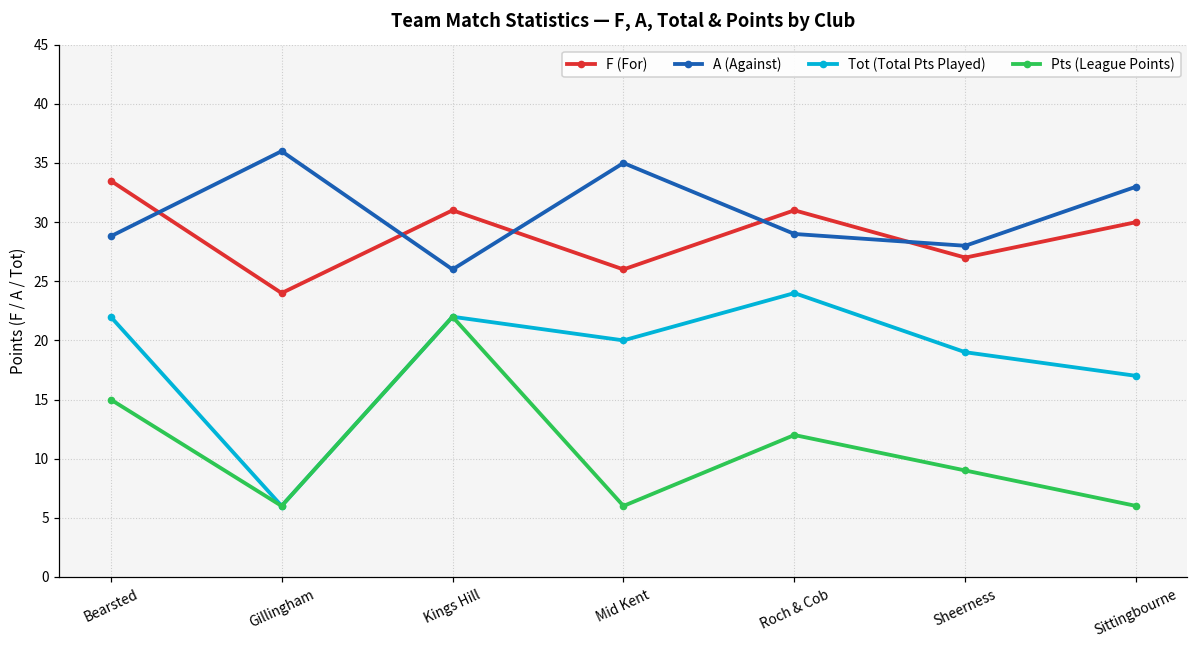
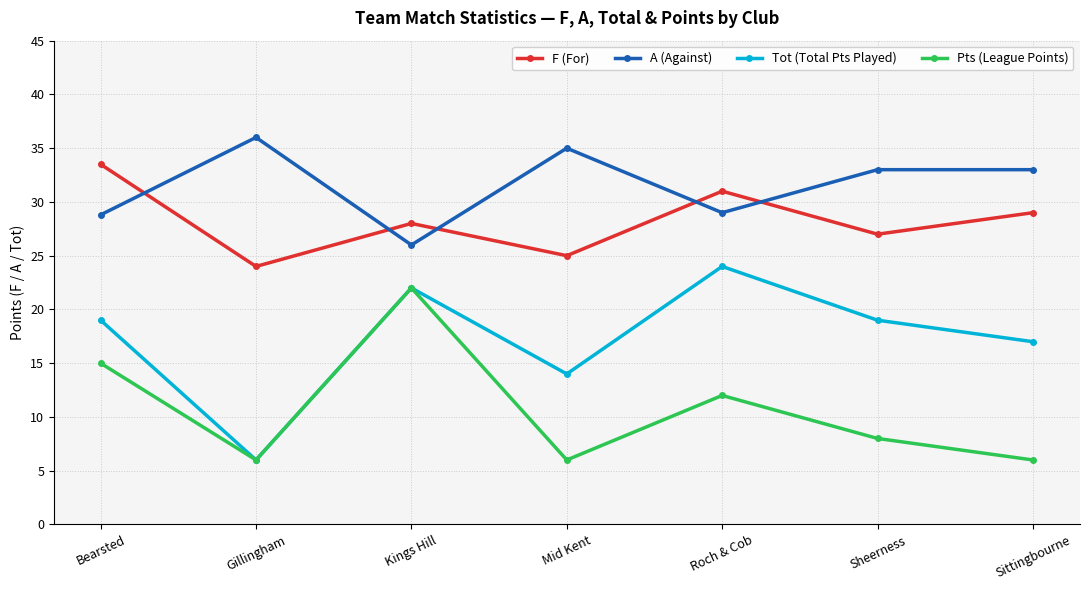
Tot (Total Pts Played), Bearsted: 22 -> 19
F (For), Kings Hill: 31 -> 28
F (For), Mid Kent: 26 -> 25
Tot (Total Pts Played), Mid Kent: 20 -> 14
A (Against), Sheerness: 28 -> 33
Pts (League Points), Sheerness: 9 -> 8
F (For), Sittingbourne: 30 -> 29
